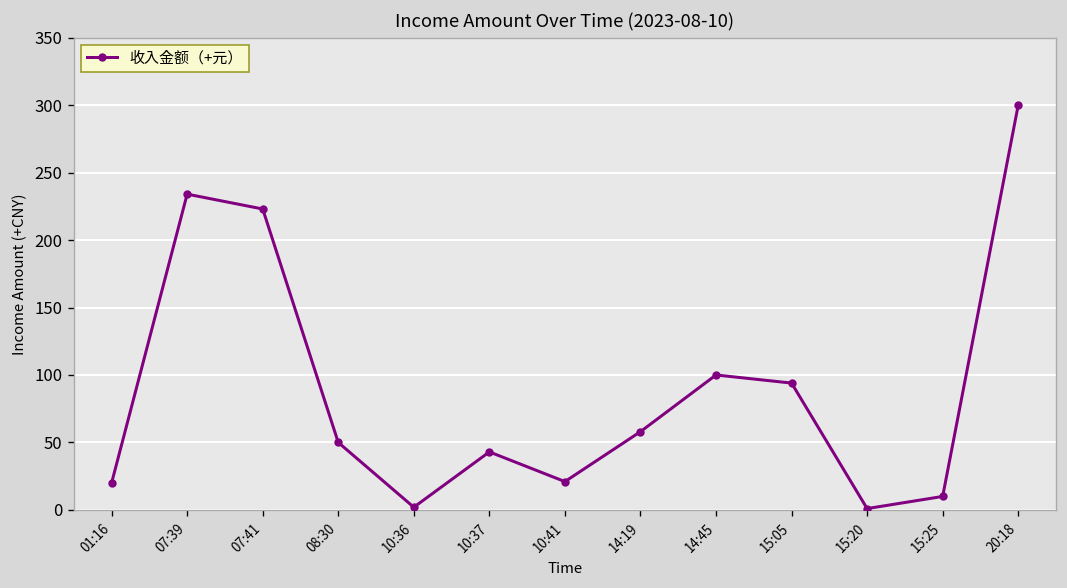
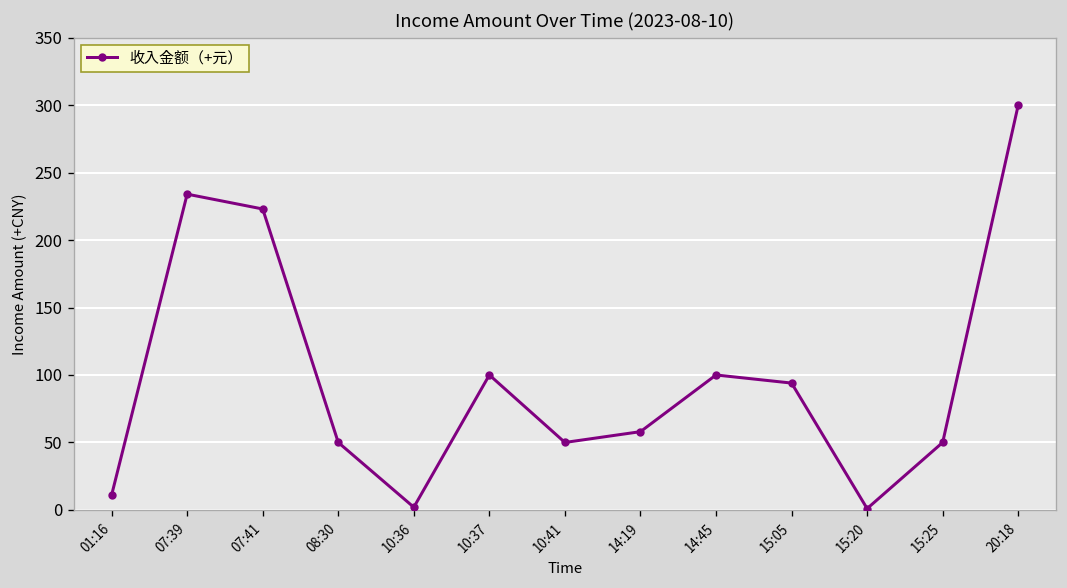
01:16: 20 -> 11
10:37: 43 -> 100
10:41: 21 -> 50
15:25: 10 -> 50
